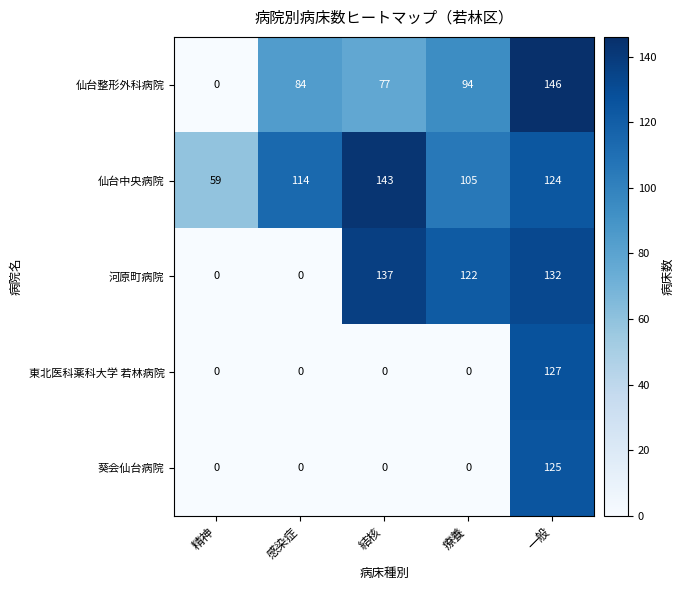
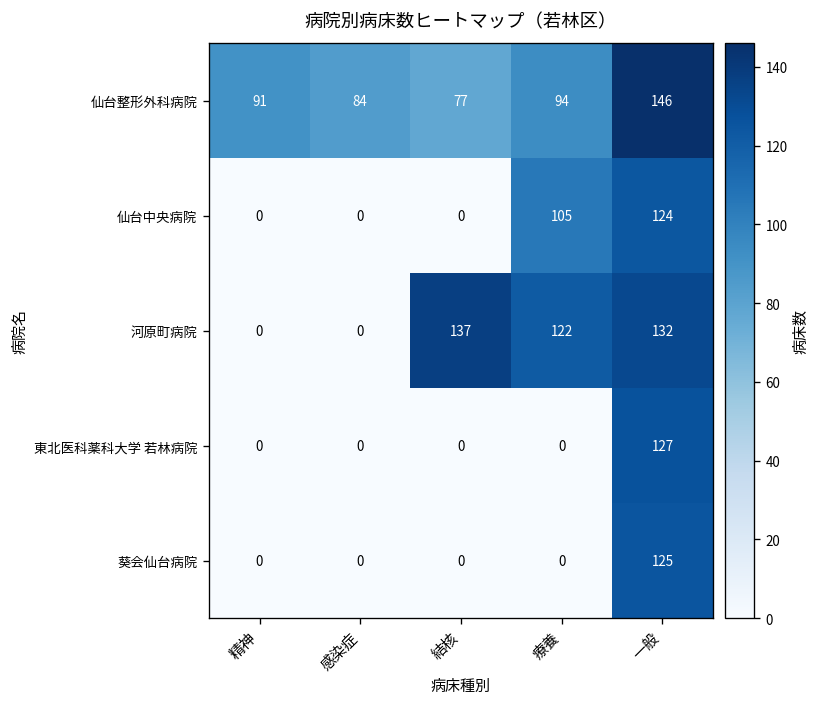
仙台整形外科病院, 精神: 0 -> 91
仙台中央病院, 精神: 59 -> 0
仙台中央病院, 感染症: 114 -> 0
仙台中央病院, 結核: 143 -> 0
